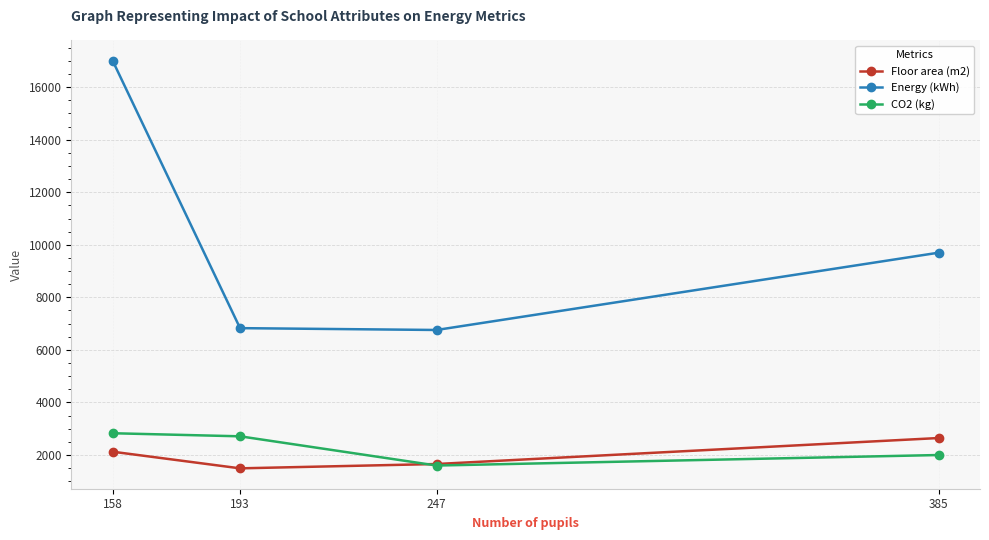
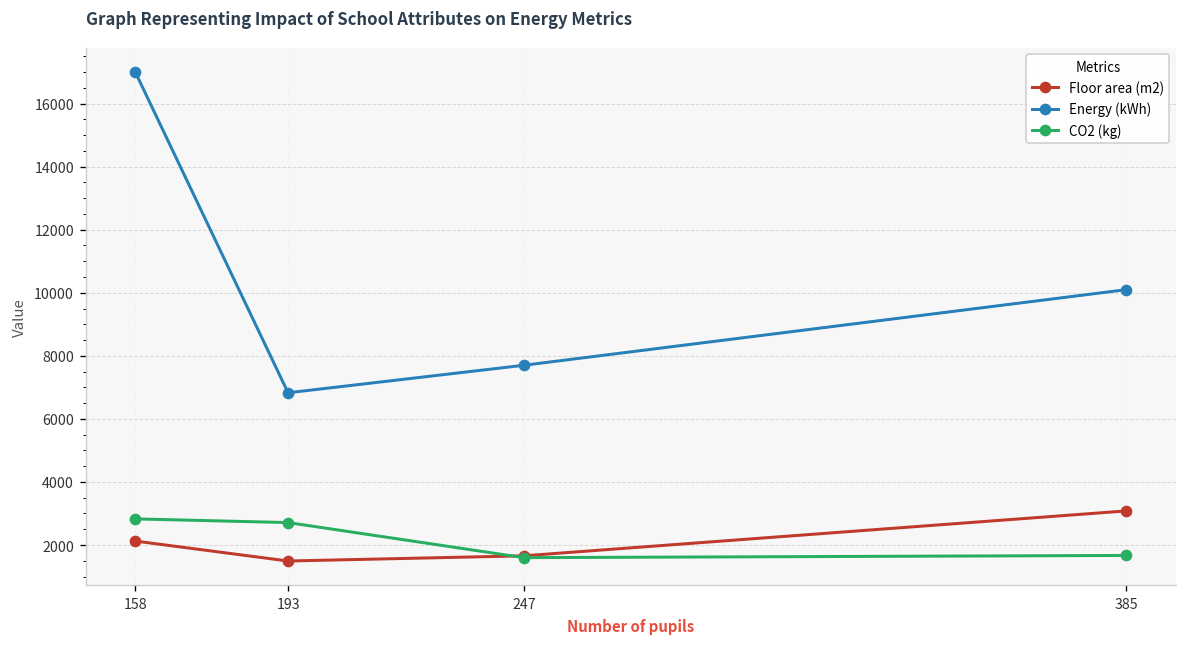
Energy (kWh), 247: 6800 -> 7700
Floor area (m2), 385: 2600 -> 3100
Energy (kWh), 385: 9700 -> 10100
CO2 (kg), 385: 2000 -> 1700
